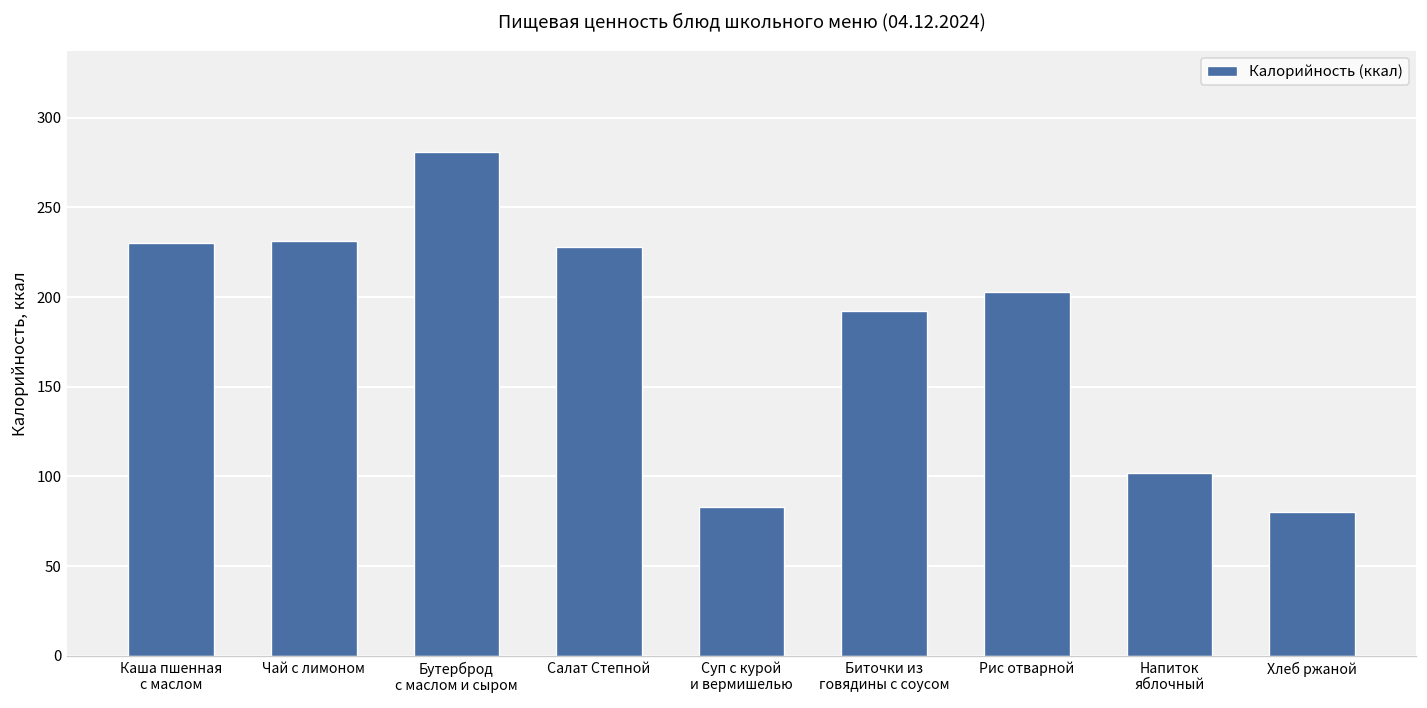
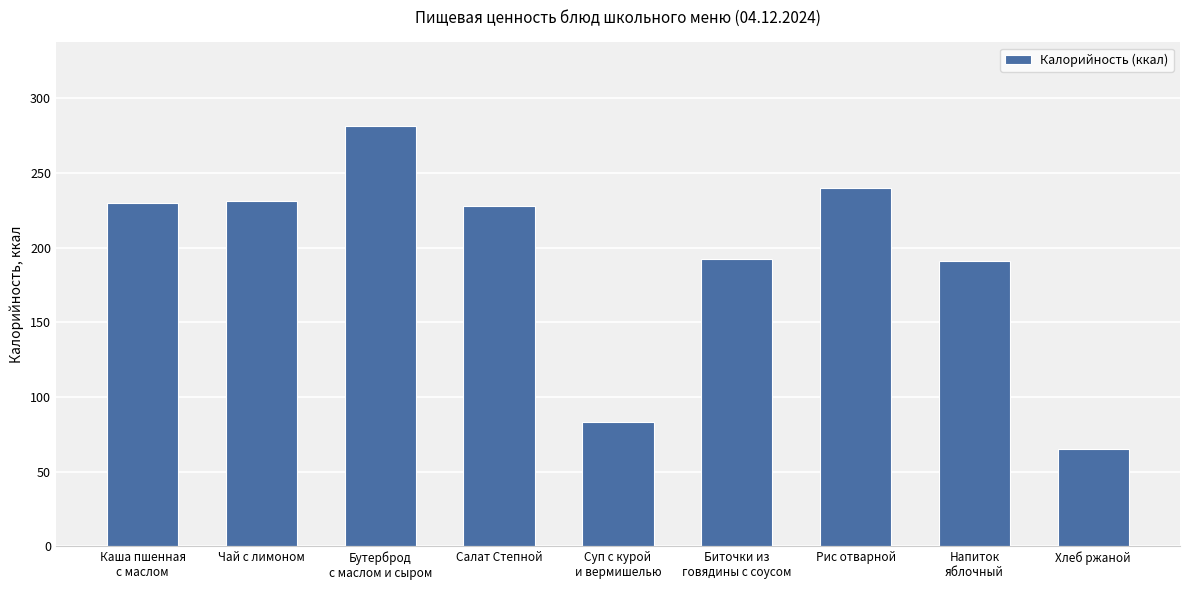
Рис отварной: 203 -> 240
Напиток яблочный: 102 -> 191
Хлеб ржаной: 80 -> 65
